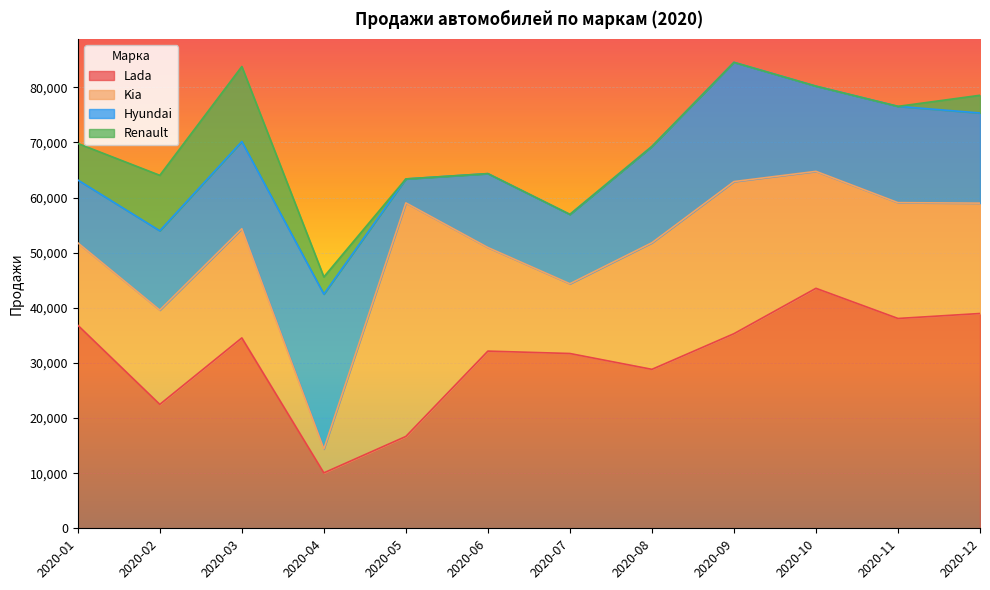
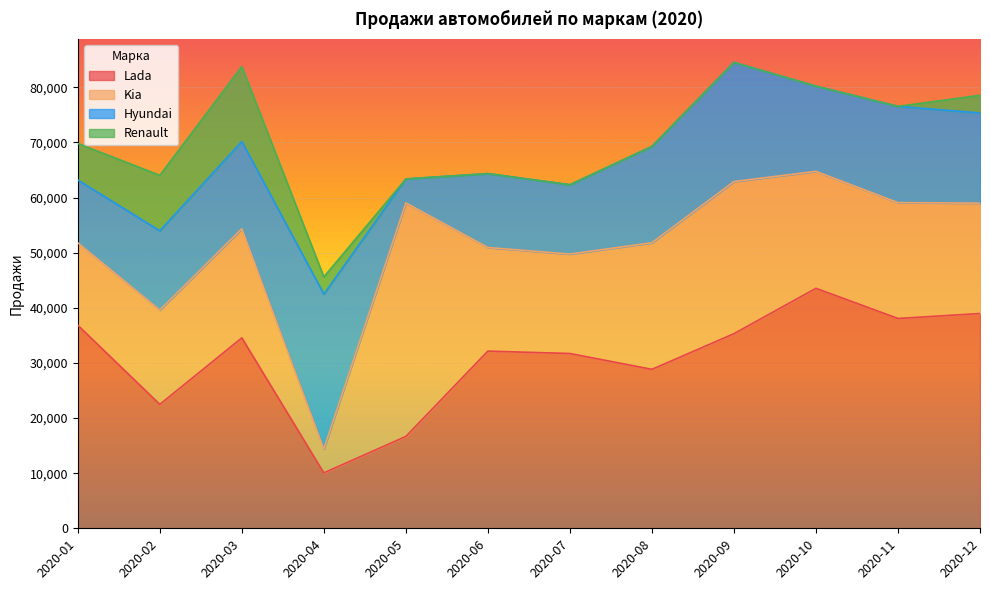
Kia, 2020-07: 13,000 -> 18,000
